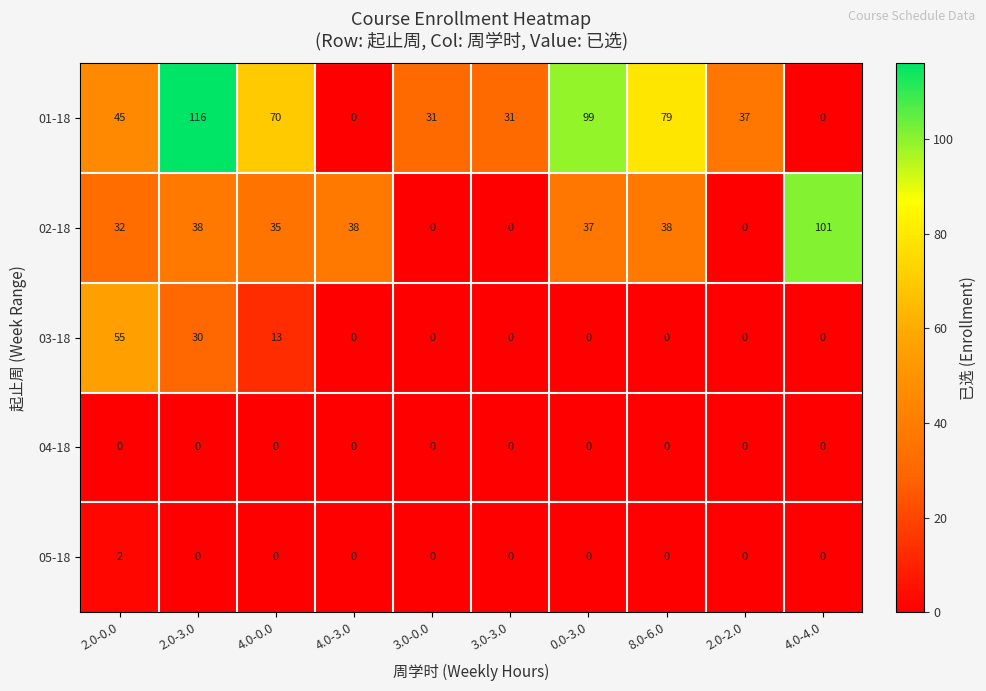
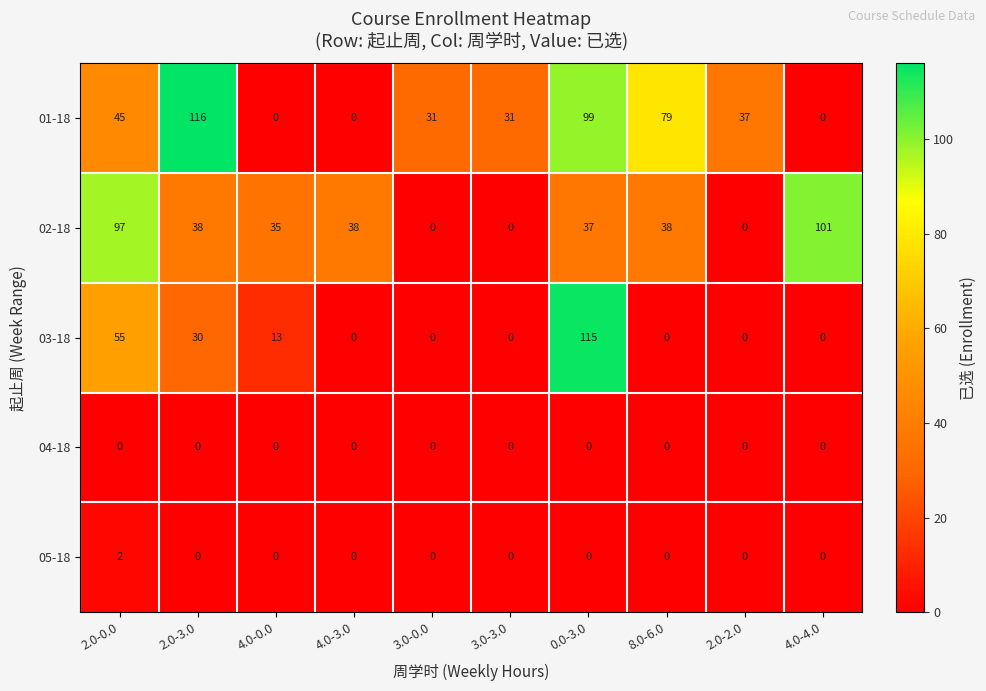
01-18, 4.0-0.0: 70 -> 0
02-18, 2.0-0.0: 32 -> 97
03-18, 0.0-3.0: 0 -> 115
